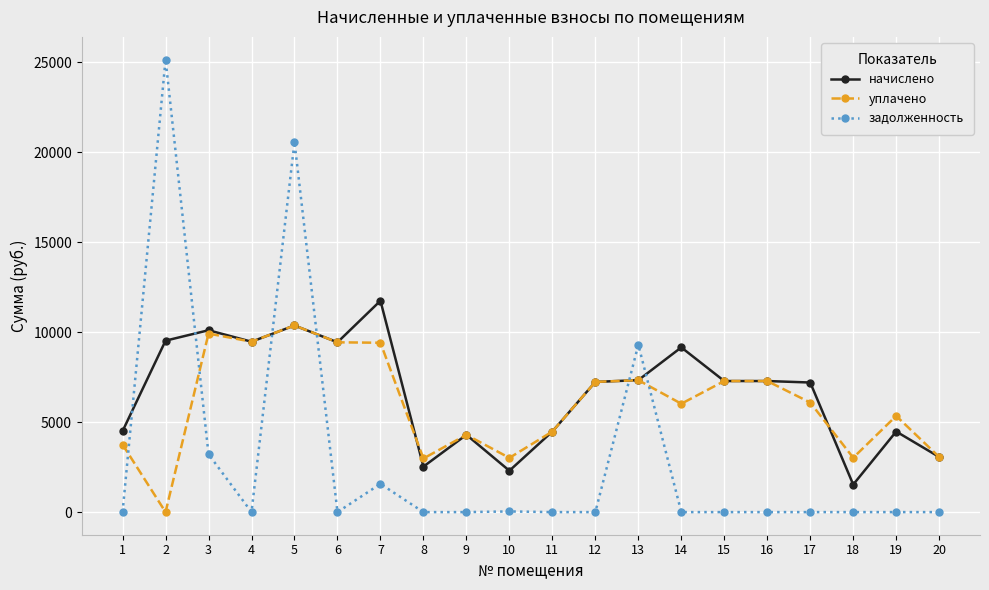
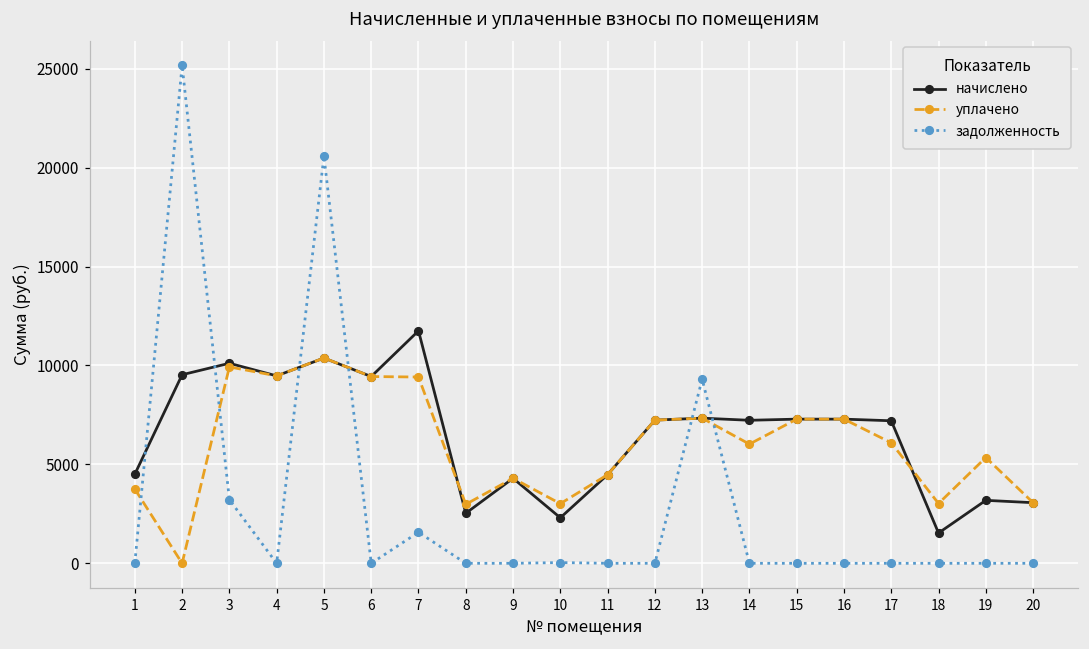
начислено, 14: 9200 -> 7200
начислено, 19: 4500 -> 3200
